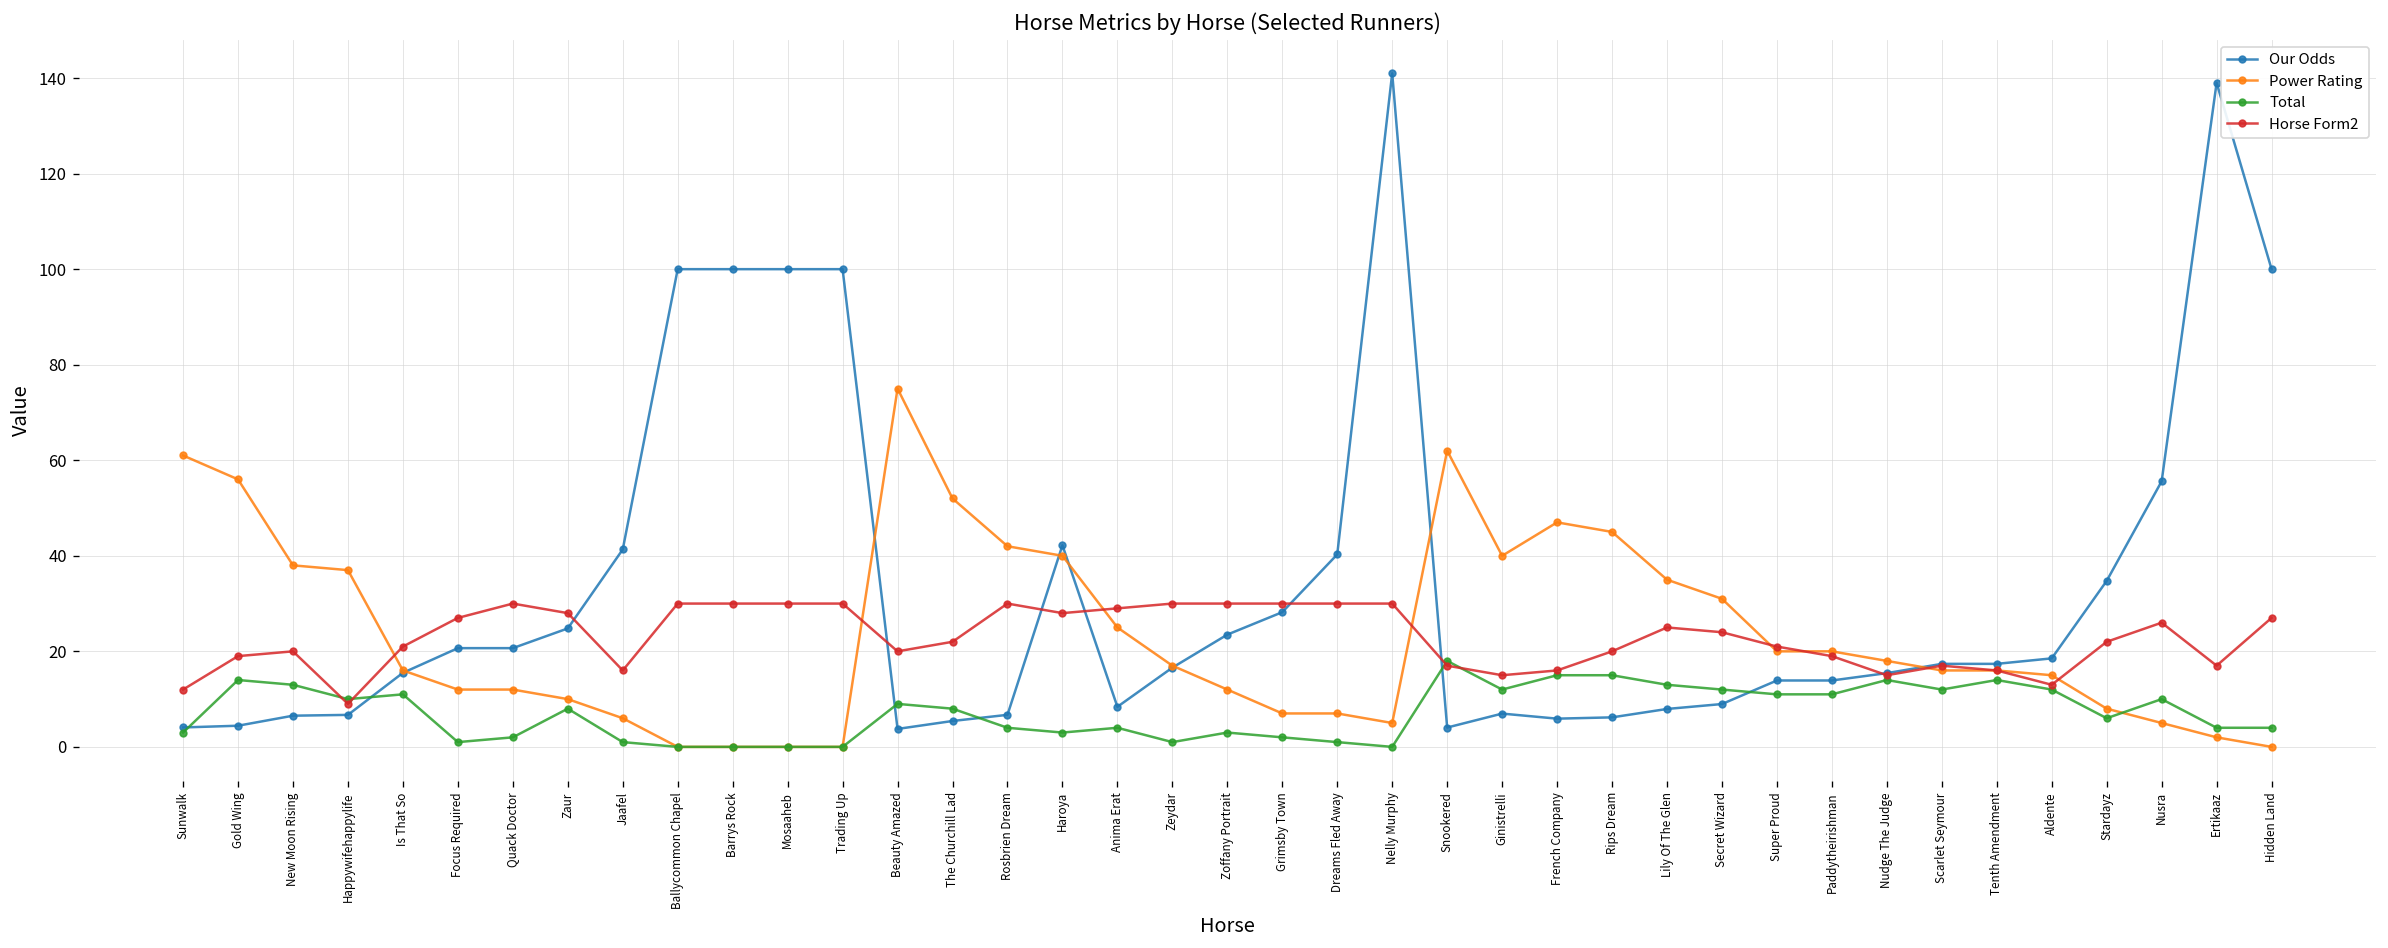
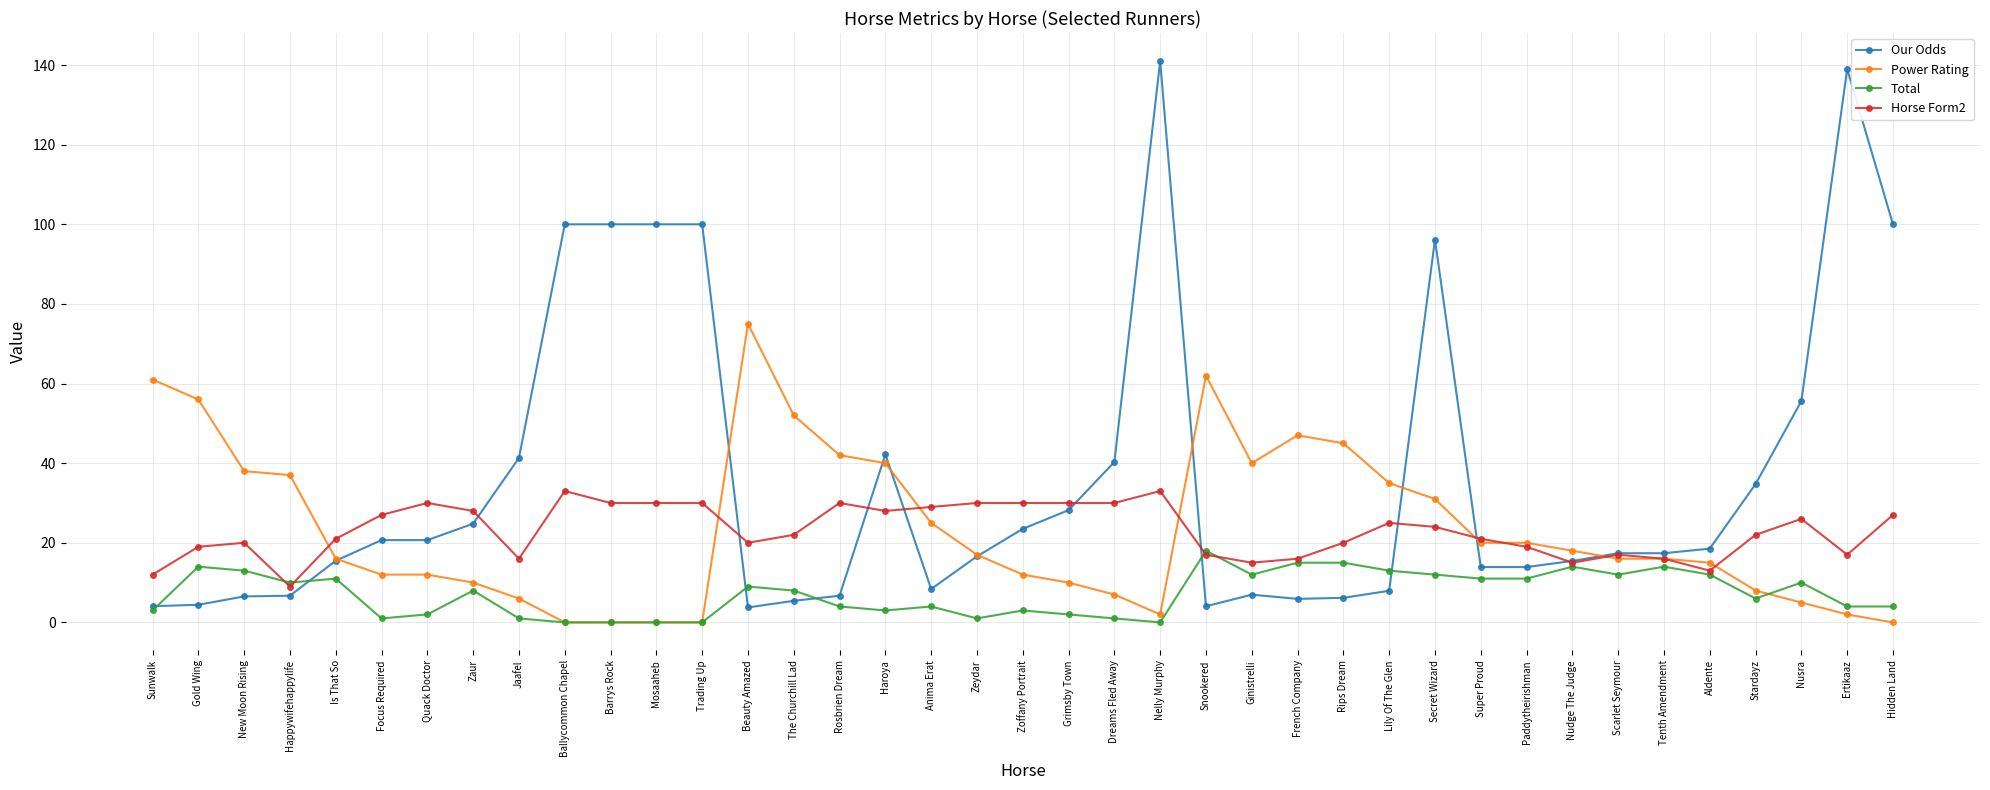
Horse Form2, Ballycommon Chapel: 30 -> 33
Power Rating, Grimsby Town: 7 -> 10
Power Rating, Nelly Murphy: 5 -> 2
Horse Form2, Nelly Murphy: 30 -> 33
Our Odds, Secret Wizard: 9 -> 96
